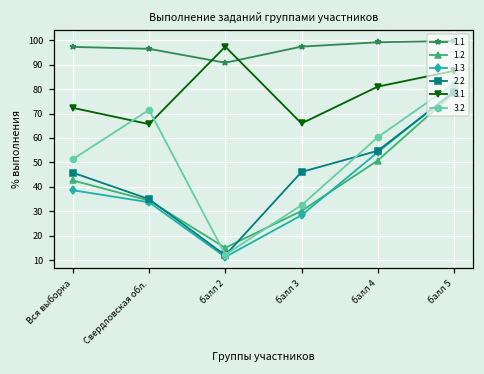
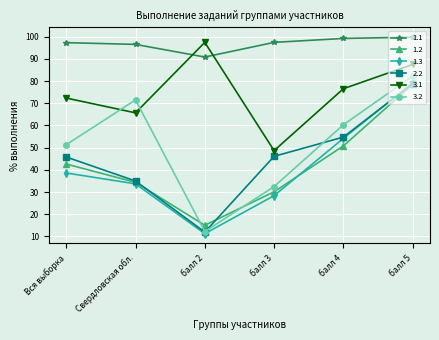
3.1, балл 3: 66 -> 49
3.1, балл 4: 81 -> 77
